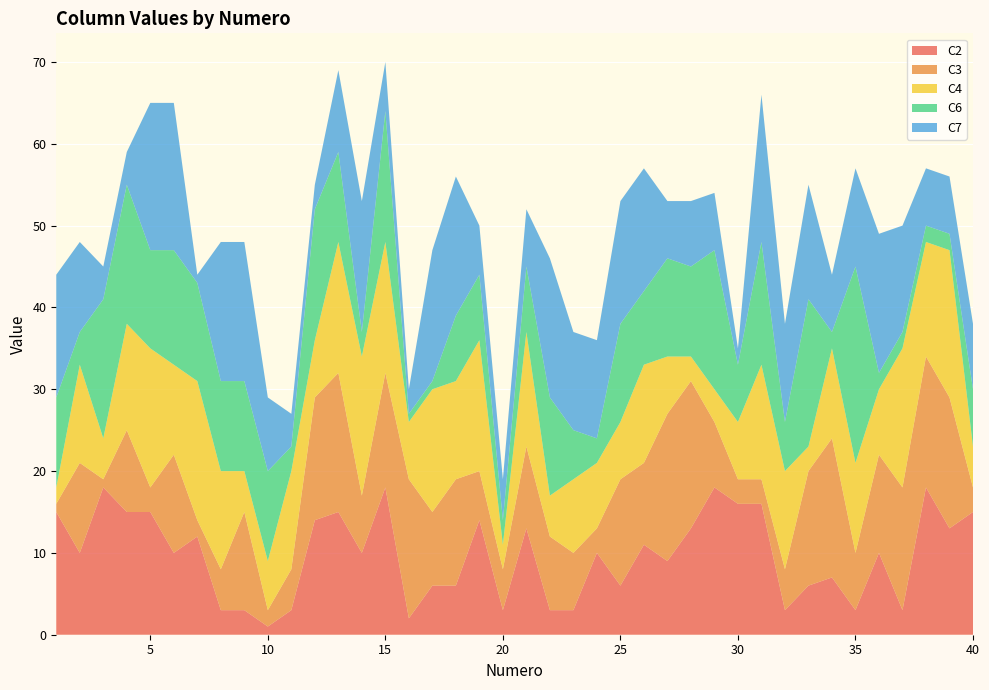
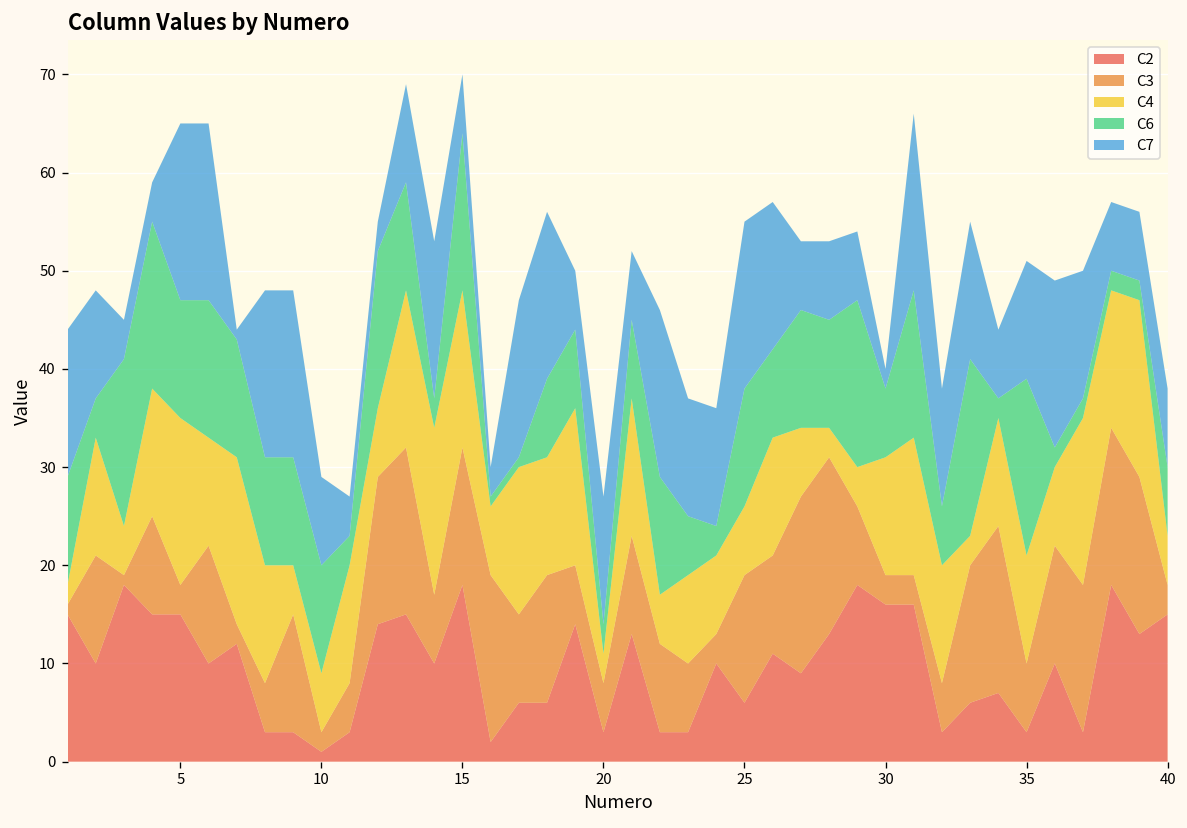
C7, 20: 5 -> 13
C7, 25: 15 -> 17
C4, 30: 7 -> 12
C6, 35: 24 -> 18
